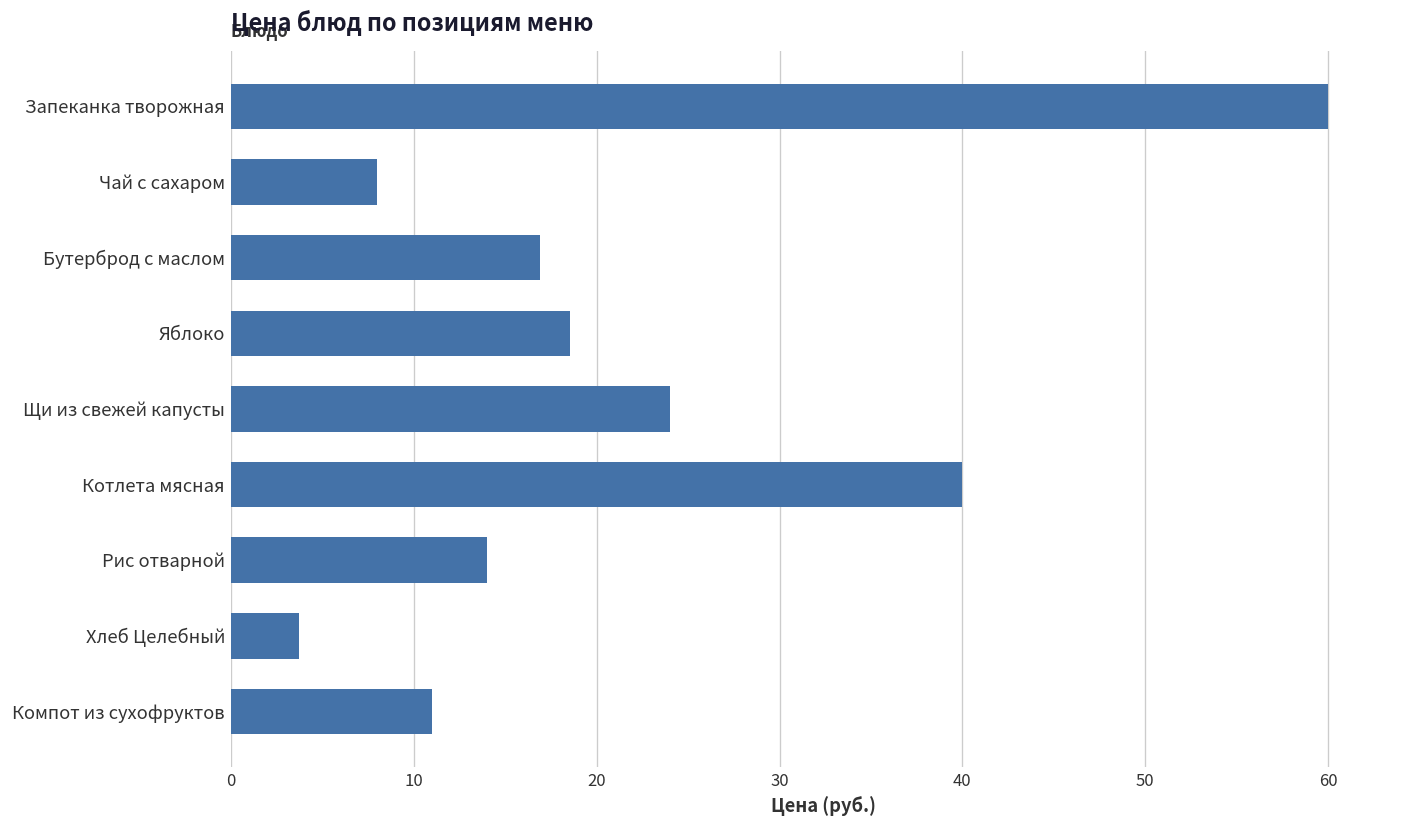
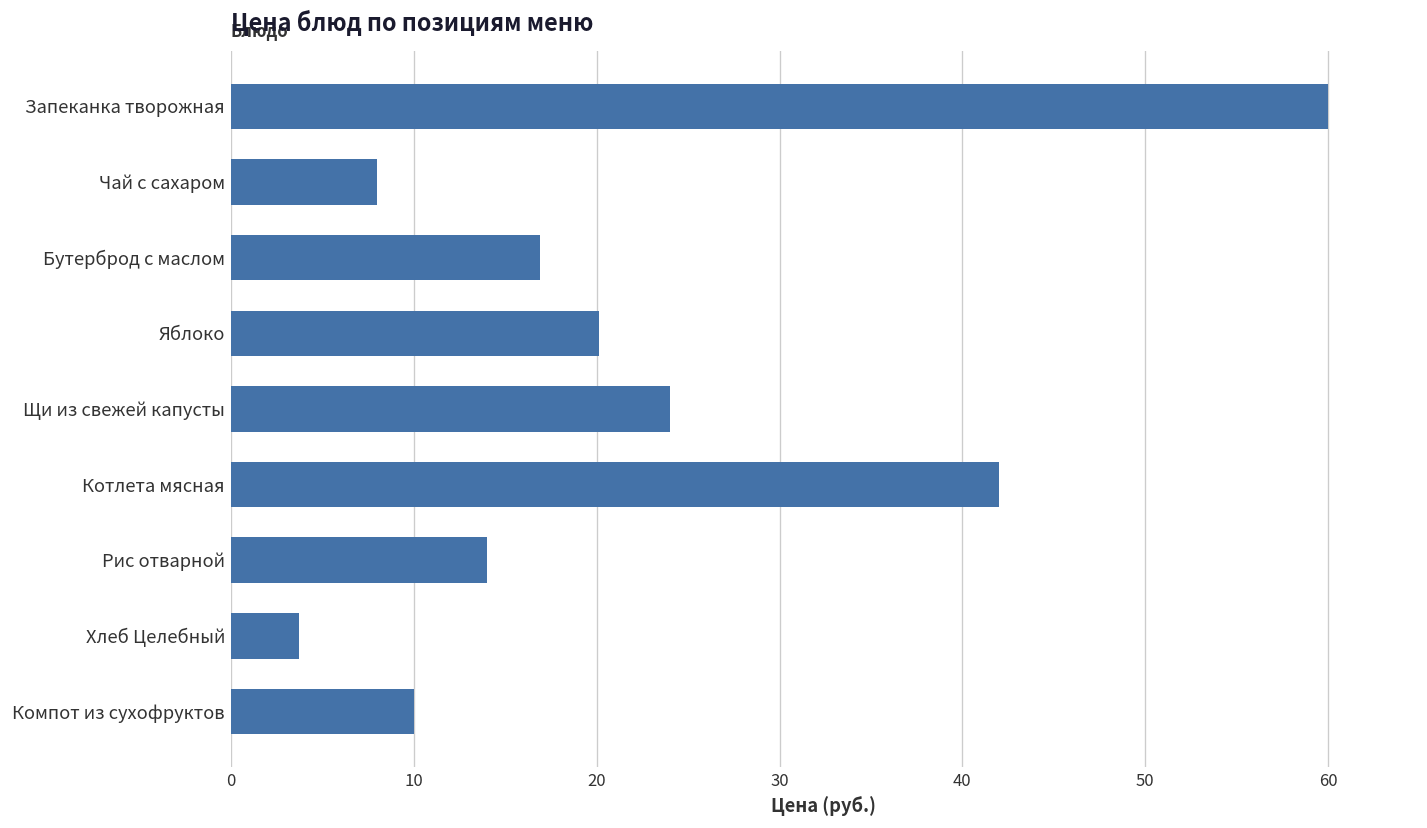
Яблоко: 18.6 -> 20.1
Котлета мясная: 40 -> 42
Компот из сухофруктов: 11 -> 10
